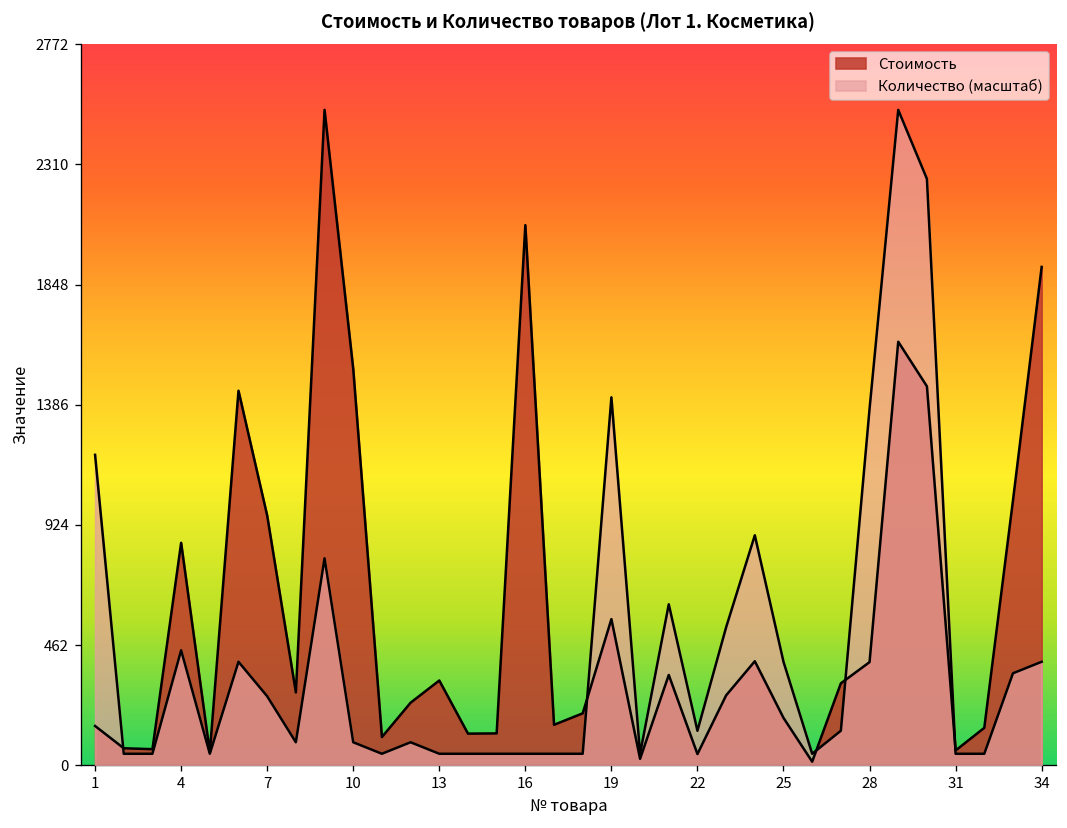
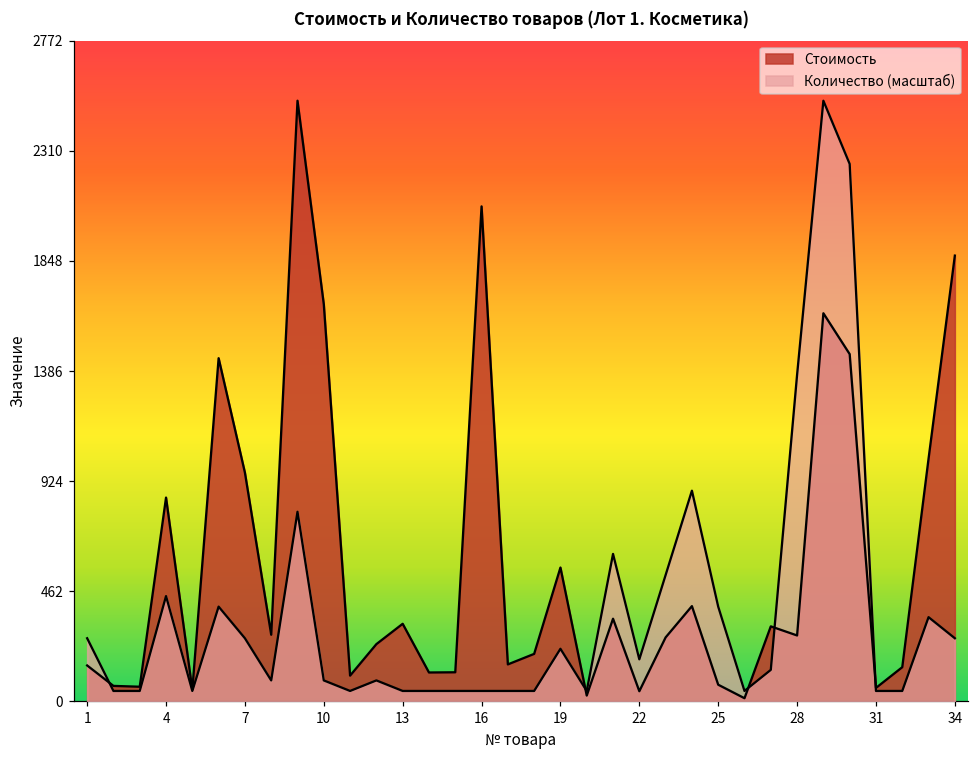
Количество (масштаб), 1: 1190 -> 270
Стоимость, 10: 1520 -> 1670
Количество (масштаб), 19: 1410 -> 220
Количество (масштаб), 22: 130 -> 180
Стоимость, 25: 180 -> 70
Стоимость, 28: 400 -> 280
Стоимость, 34: 1920 -> 1870
Количество (масштаб), 34: 400 -> 270
